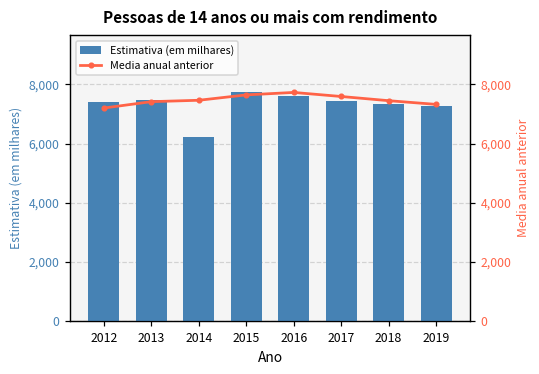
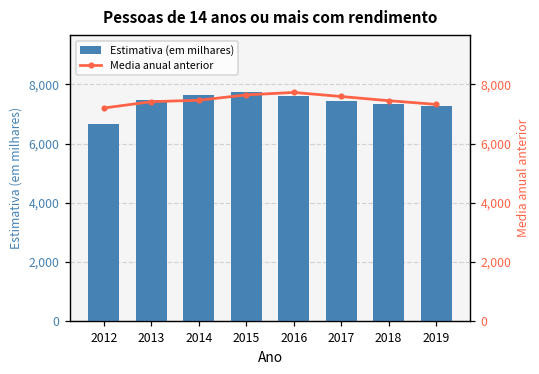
Estimativa (em milhares), 2012: 7,400 -> 6,700
Estimativa (em milhares), 2014: 6,200 -> 7,600
